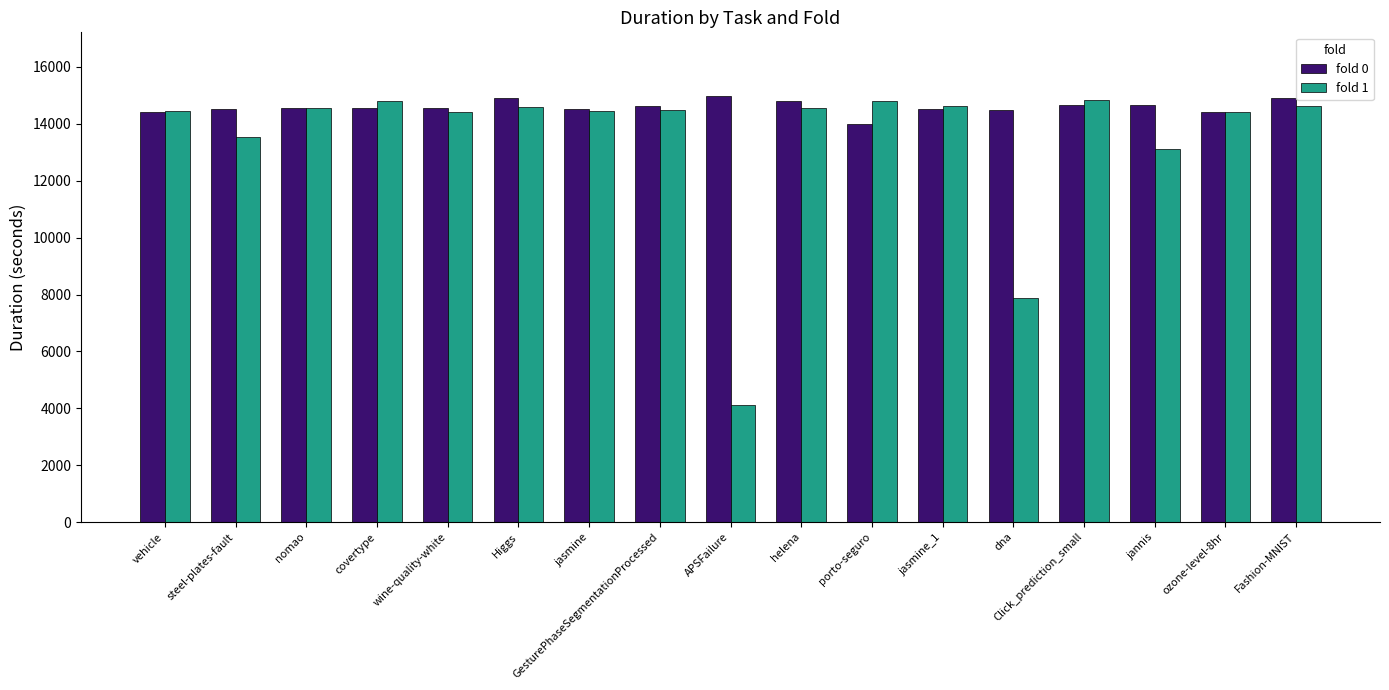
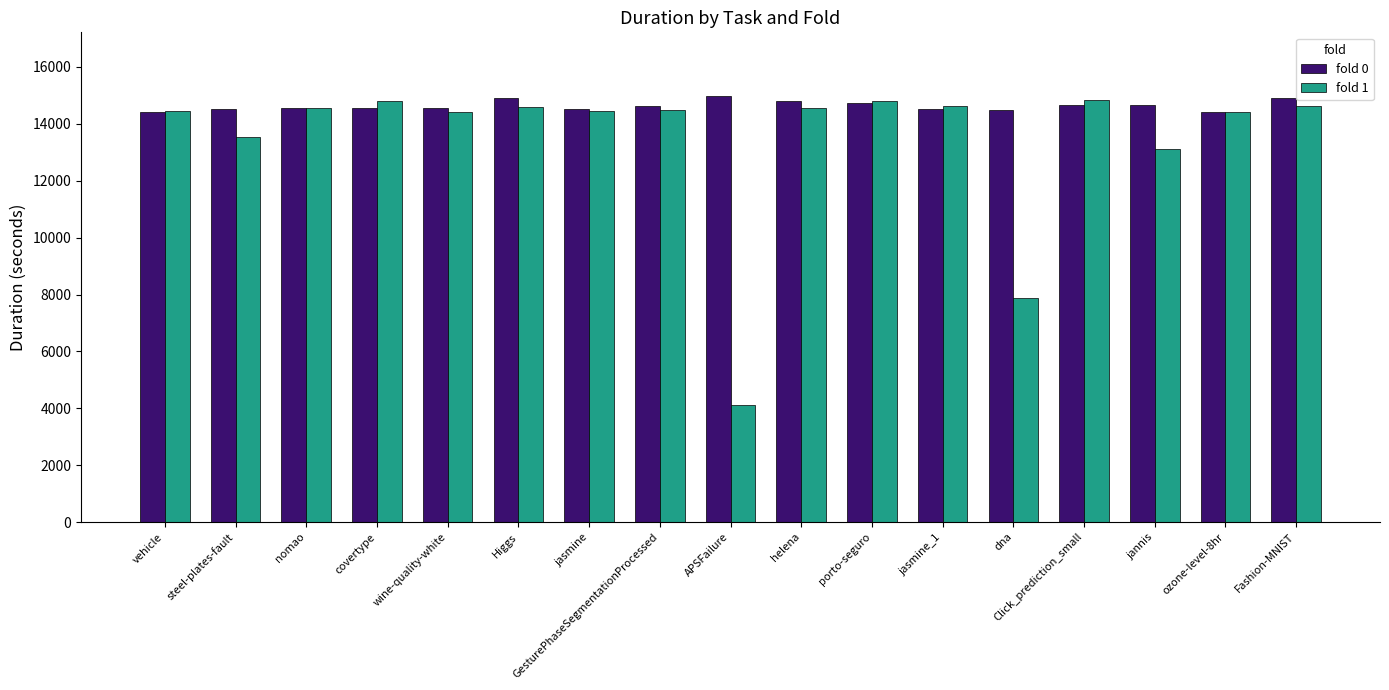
fold 0, porto-seguro: 14000 -> 14700
